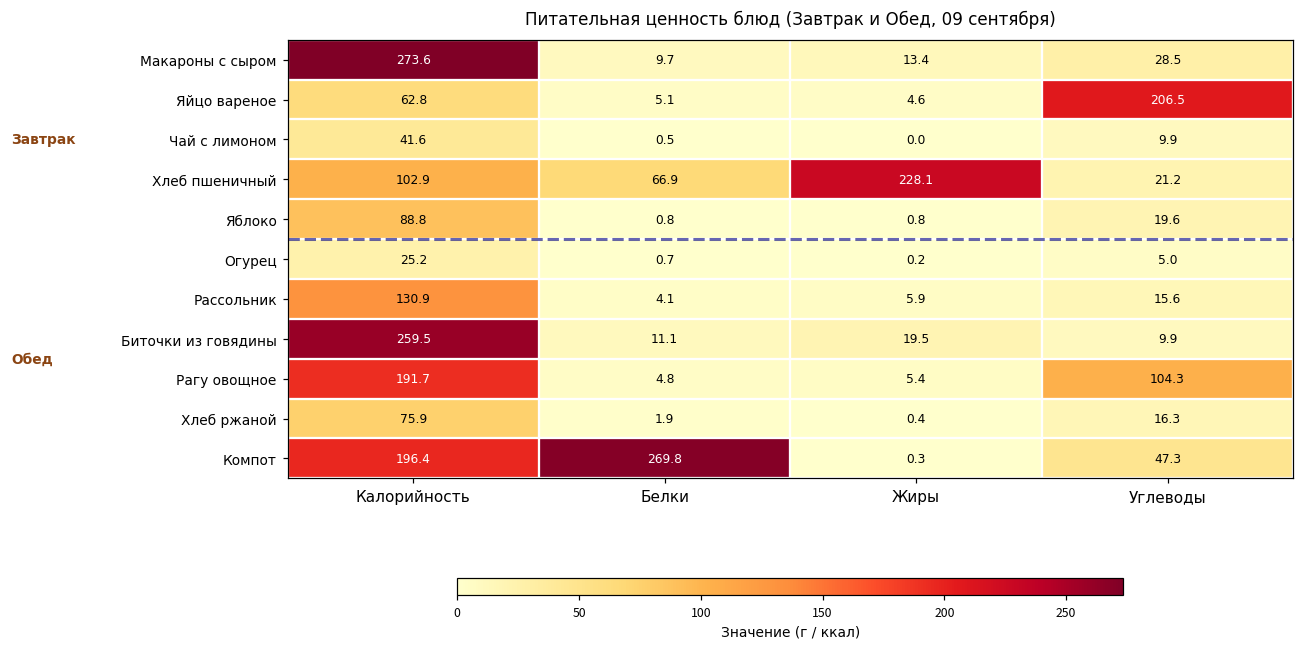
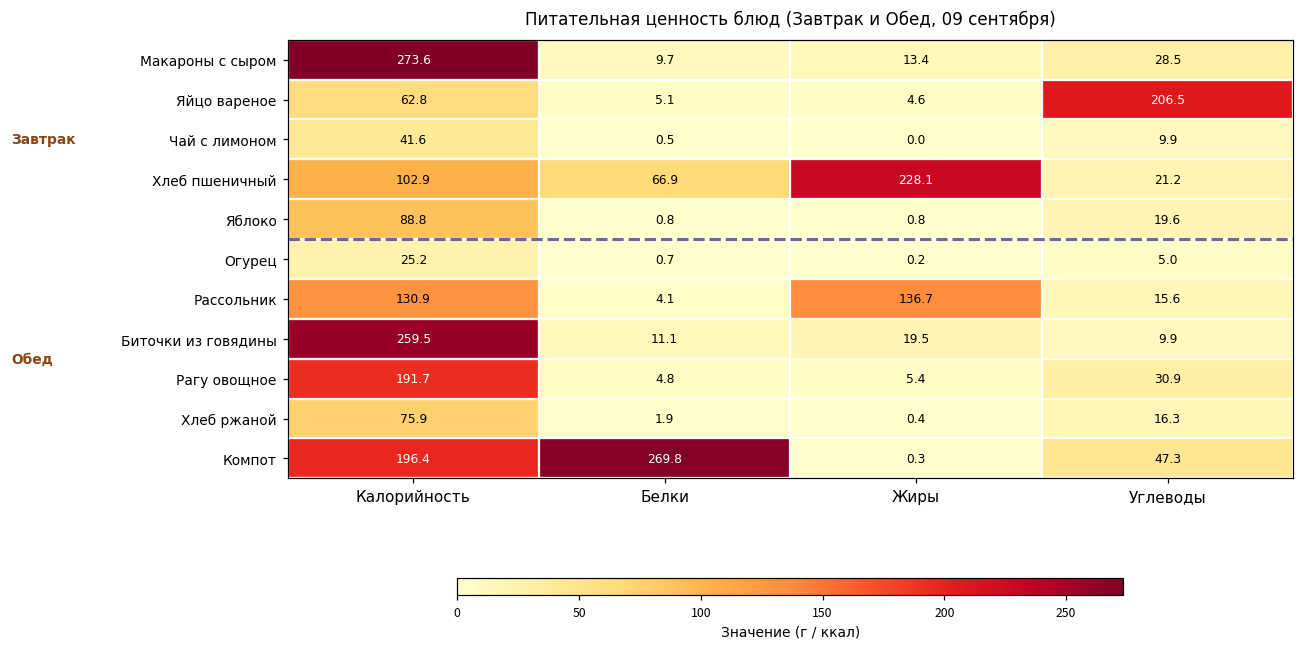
Рассольник, Жиры: 5.9 -> 136.7
Рагу овощное, Углеводы: 104.3 -> 30.9
